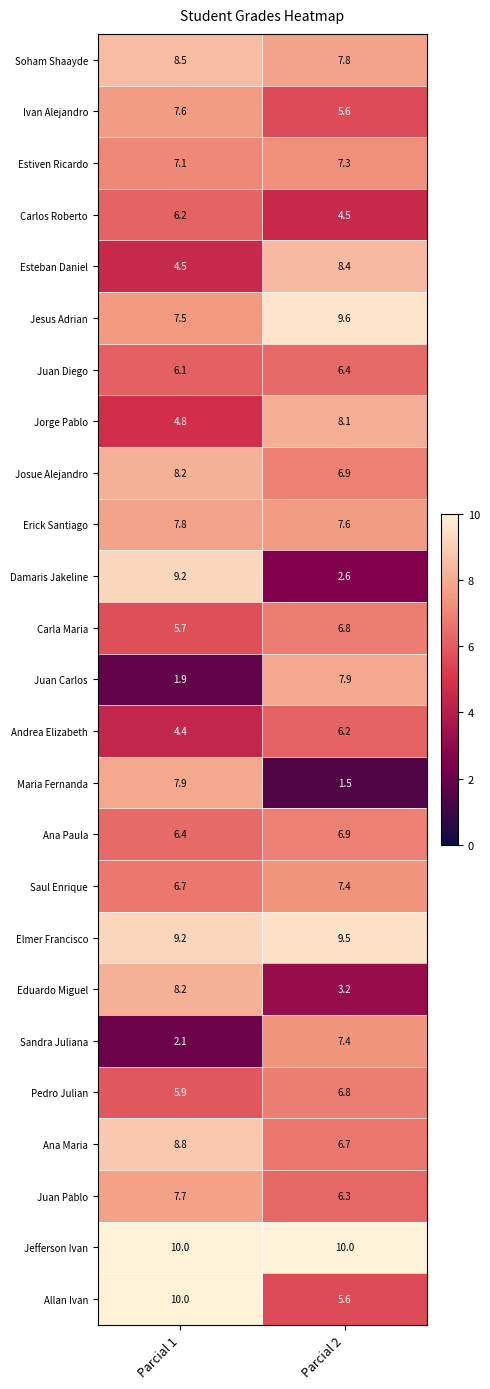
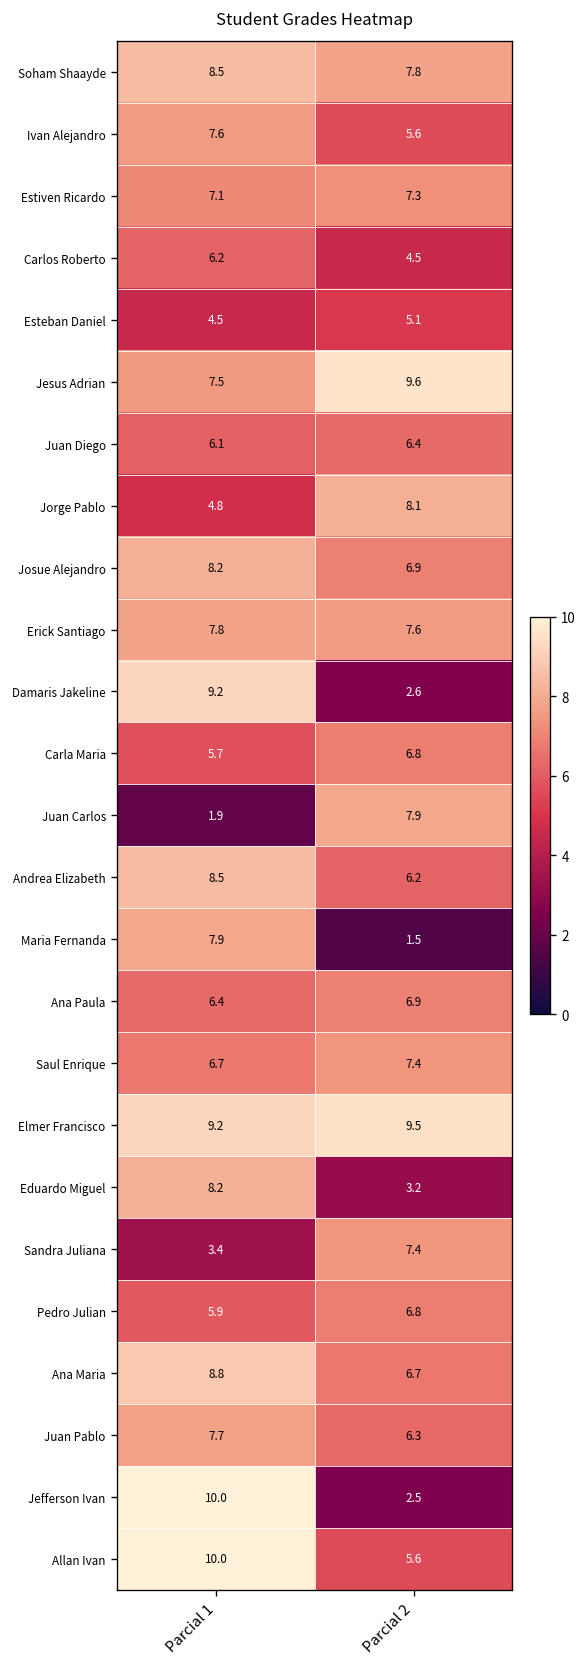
Esteban Daniel, Parcial 2: 8.4 -> 5.1
Andrea Elizabeth, Parcial 1: 4.4 -> 8.5
Sandra Juliana, Parcial 1: 2.1 -> 3.4
Jefferson Ivan, Parcial 2: 10.0 -> 2.5
